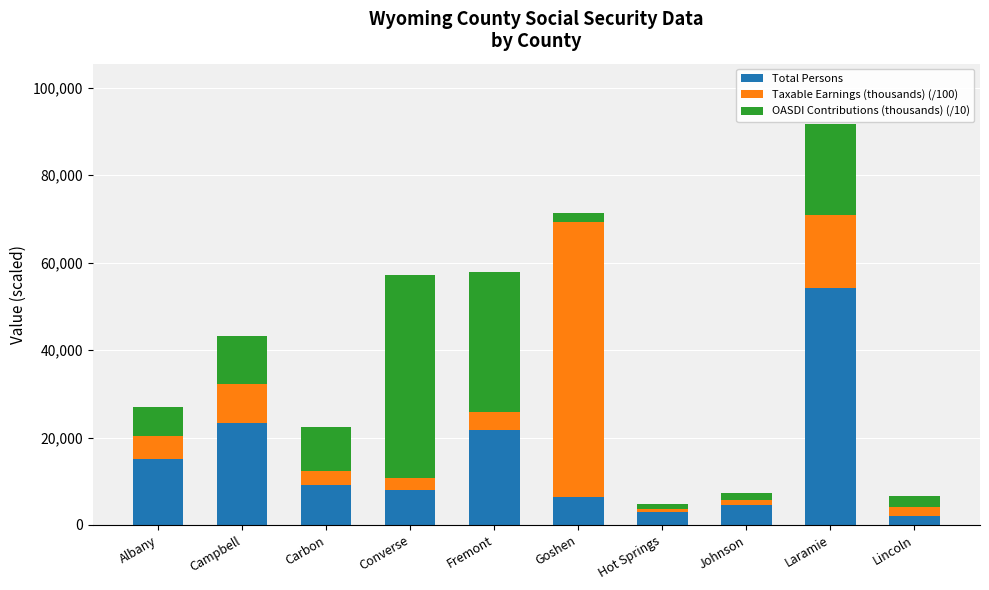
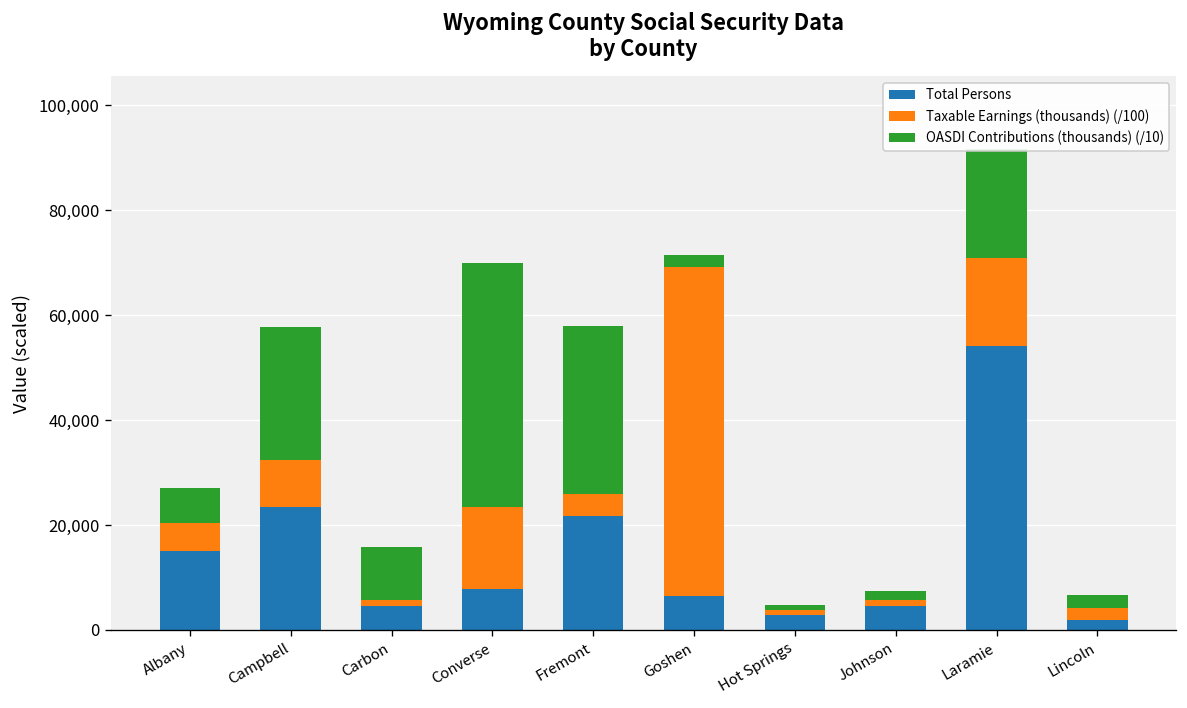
OASDI Contributions (thousands) (/10), Campbell: 11,000 -> 25,000
Total Persons, Carbon: 9,000 -> 5,000
Taxable Earnings (thousands) (/100), Carbon: 3,000 -> 1,000
Taxable Earnings (thousands) (/100), Converse: 3,000 -> 16,000
